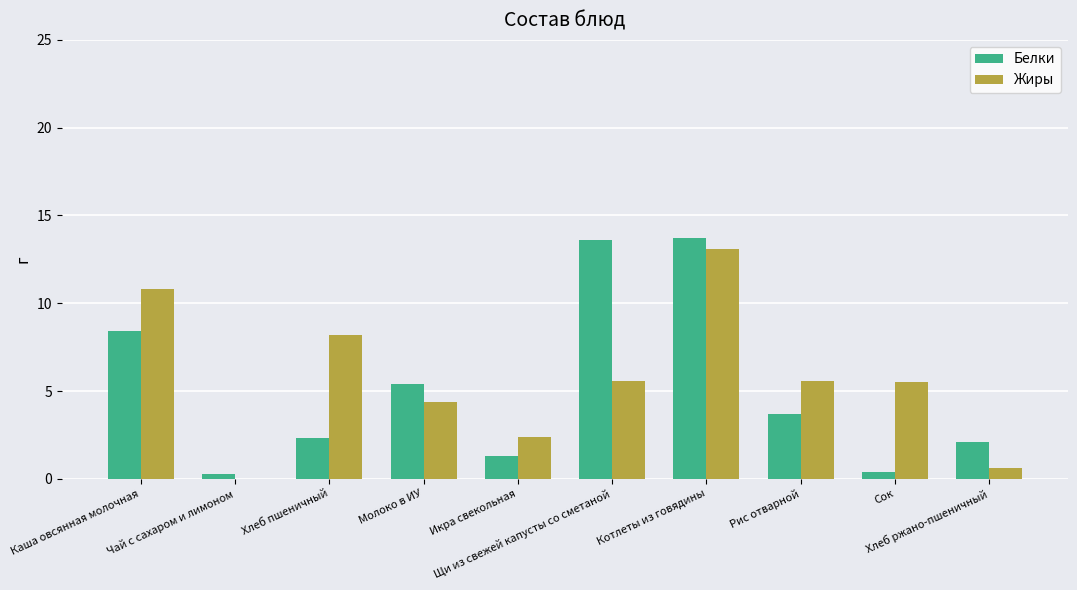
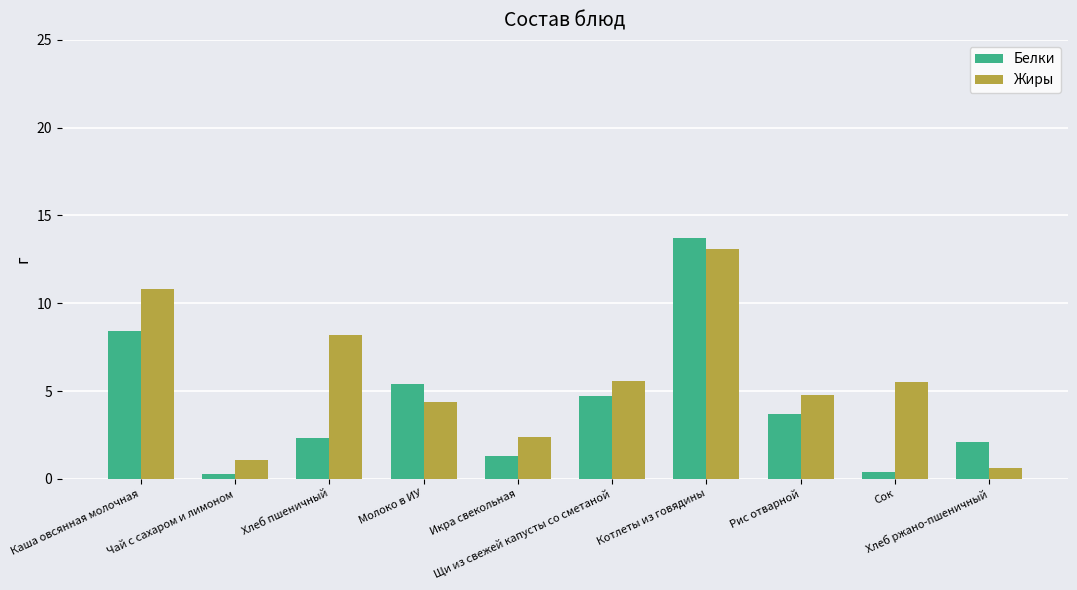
Жиры, Чай с сахаром и лимоном: 0.0 -> 1.1
Белки, Щи из свежей капусты со сметаной: 13.6 -> 4.7
Жиры, Рис отварной: 5.6 -> 4.8
